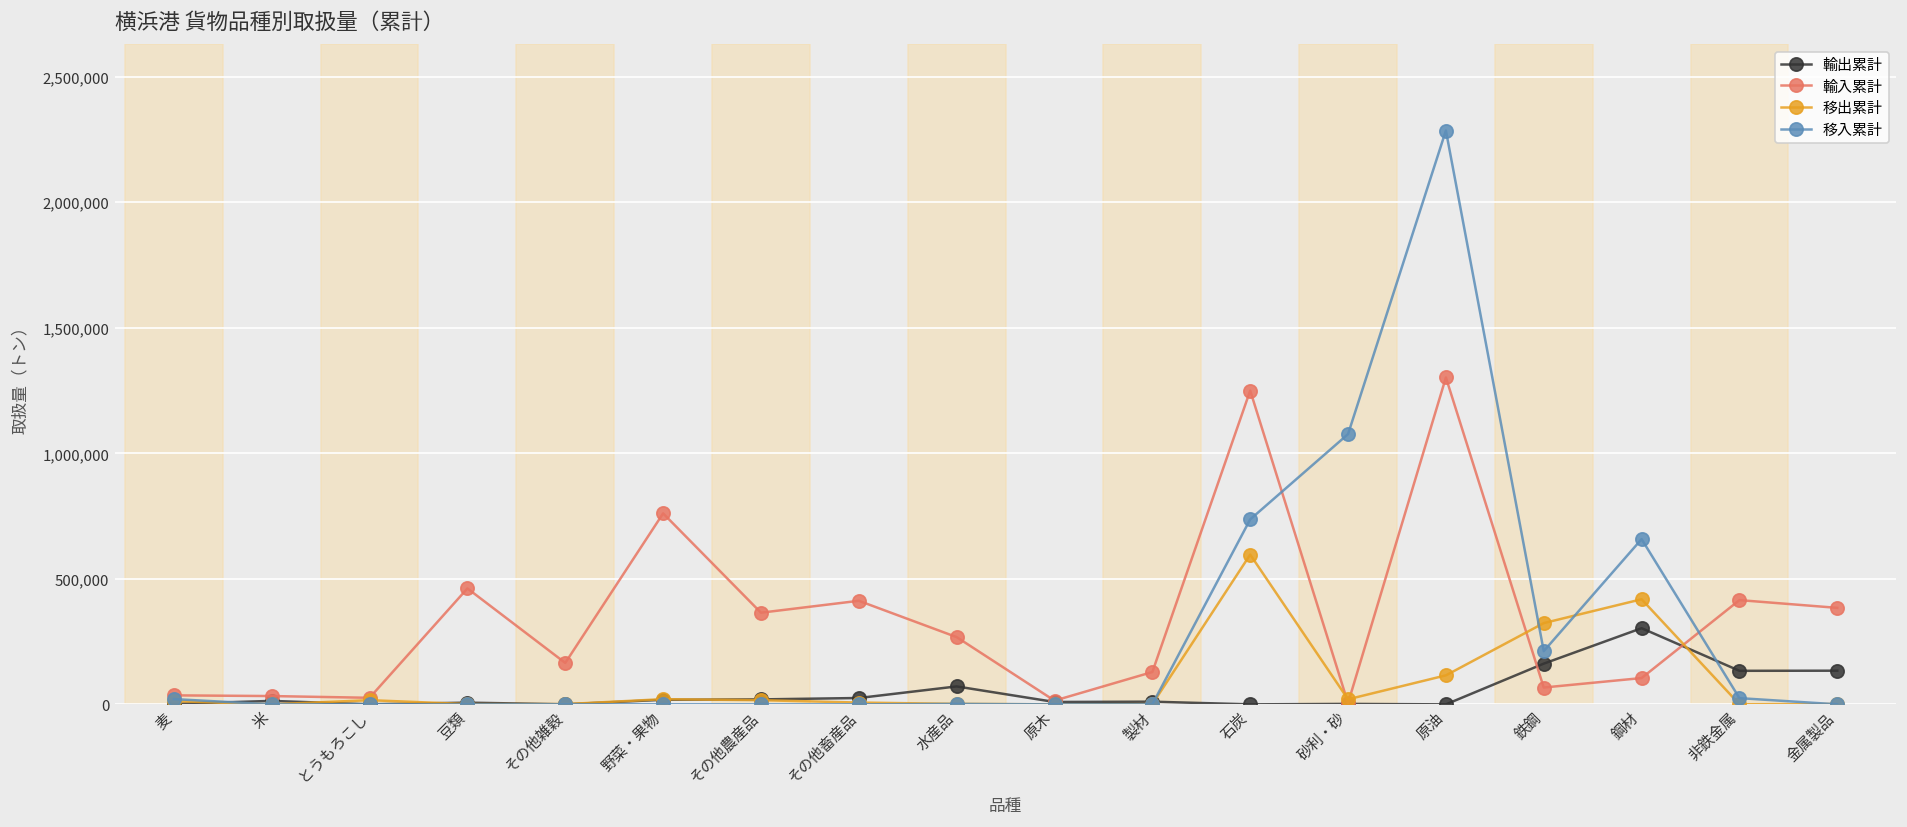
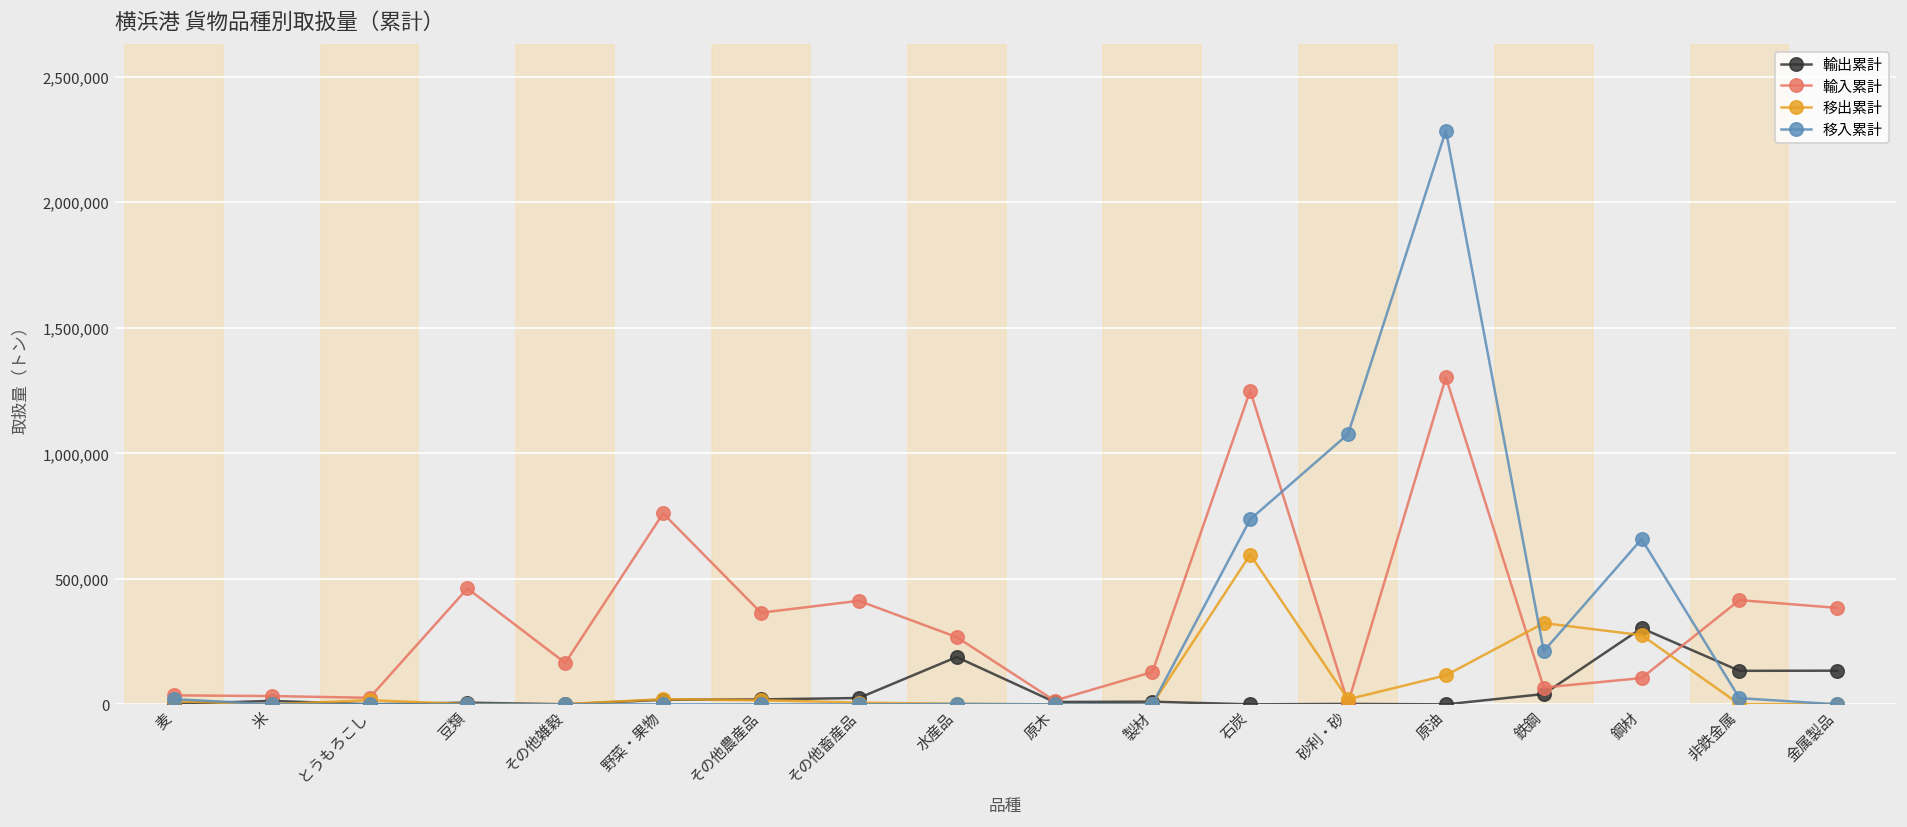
輸出累計, 水産品: 70,000 -> 190,000
輸出累計, 鉄鋼: 160,000 -> 40,000
移出累計, 鋼材: 420,000 -> 280,000
